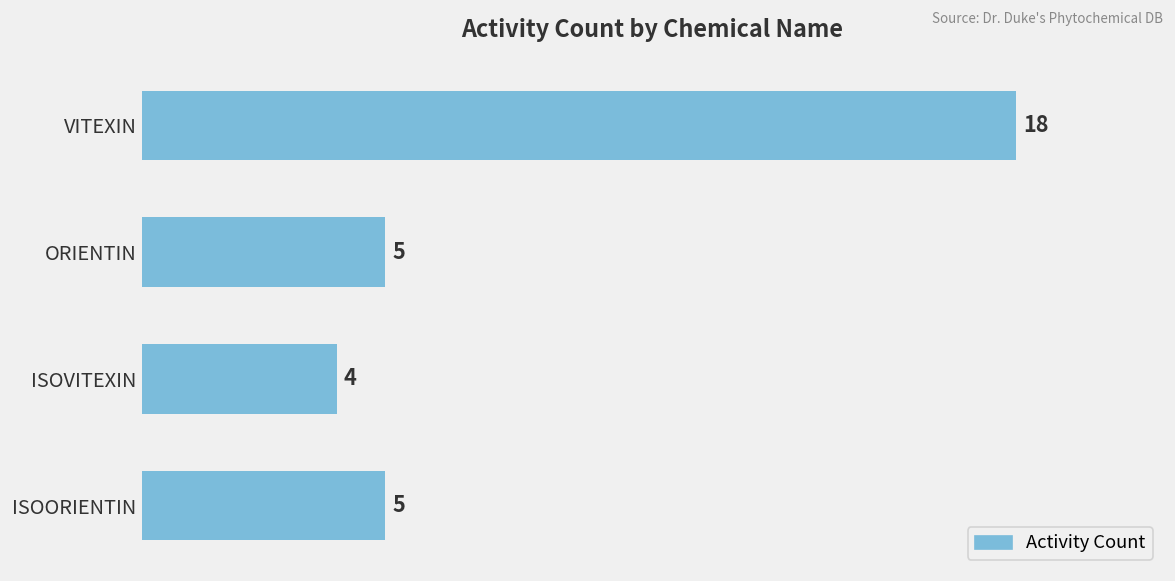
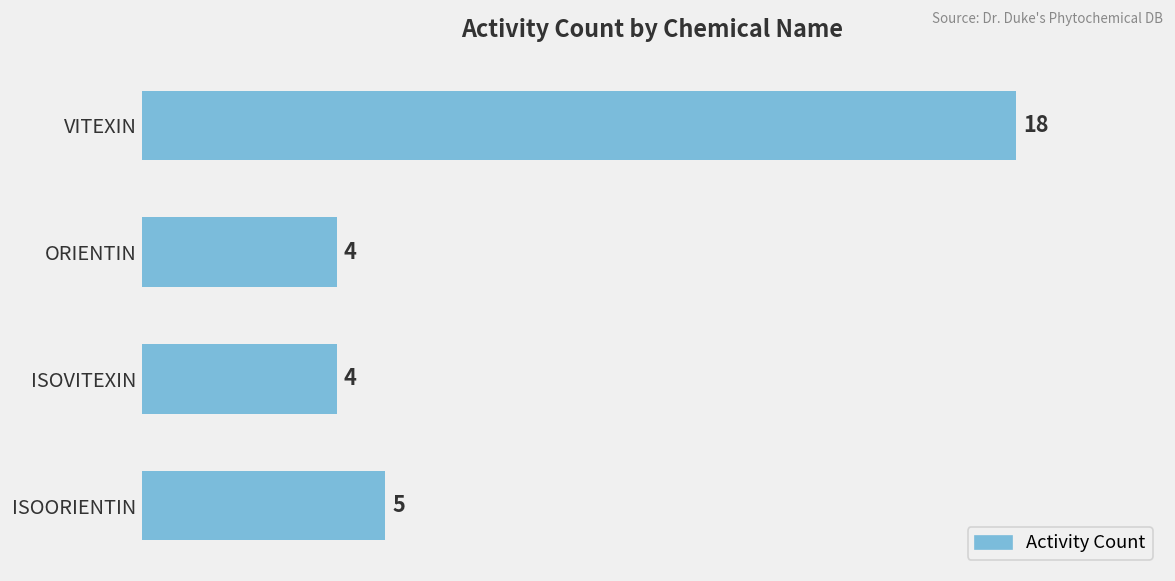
ORIENTIN: 5 -> 4
